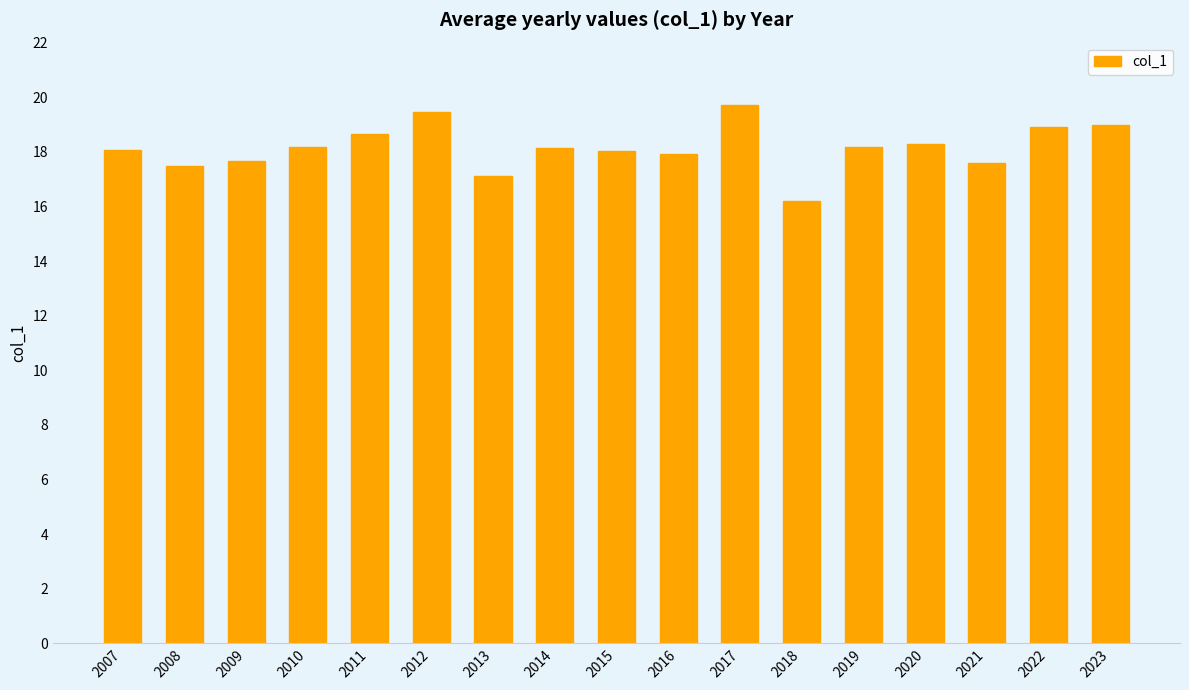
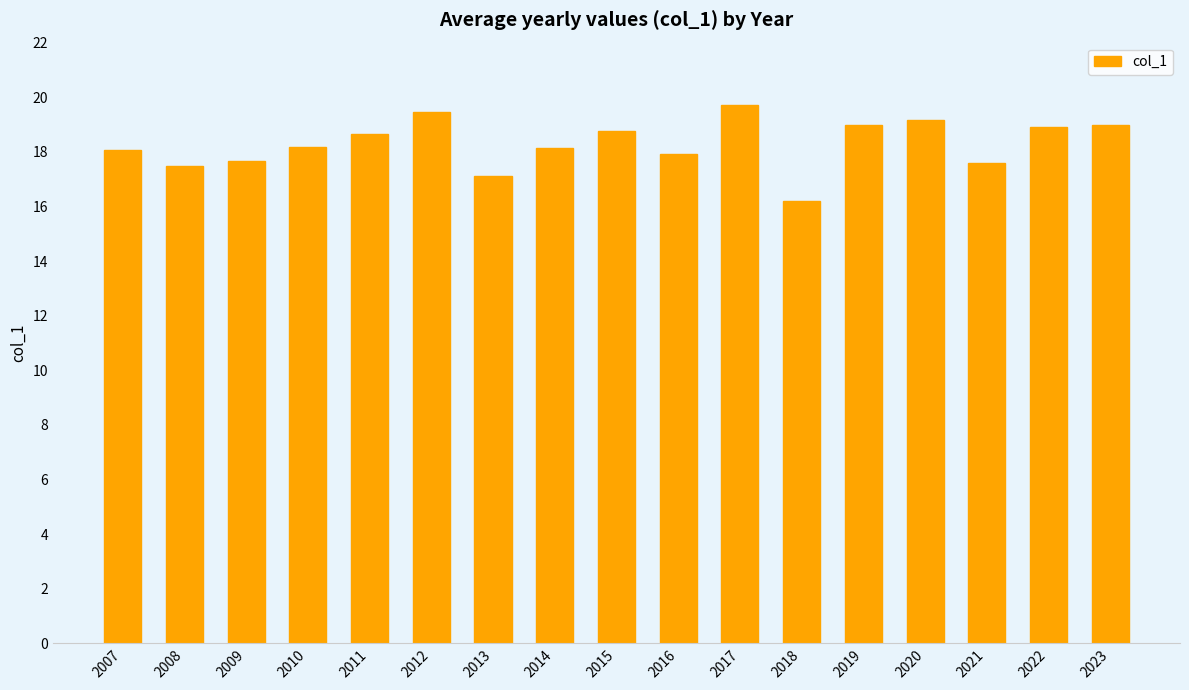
2015: 18.0 -> 18.8
2019: 18.2 -> 19.0
2020: 18.3 -> 19.2
